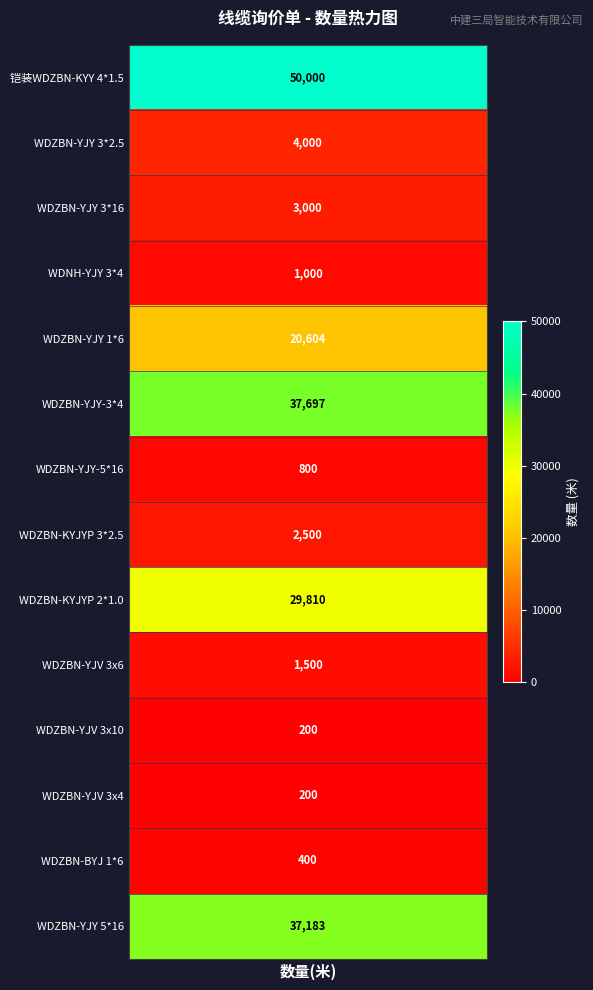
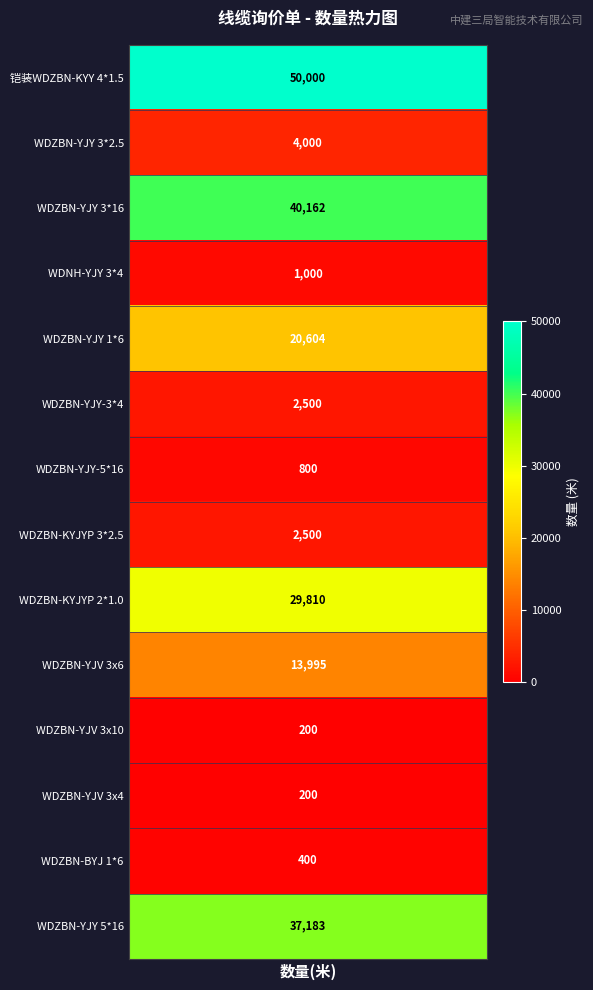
WDZBN-YJY 3*16, 数量(米): 3,000 -> 40,162
WDZBN-YJY-3*4, 数量(米): 37,697 -> 2,500
WDZBN-YJV 3x6, 数量(米): 1,500 -> 13,995
